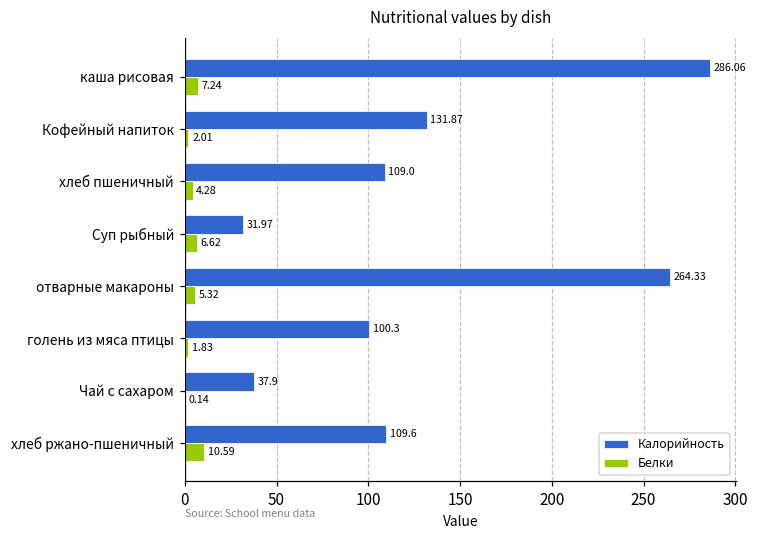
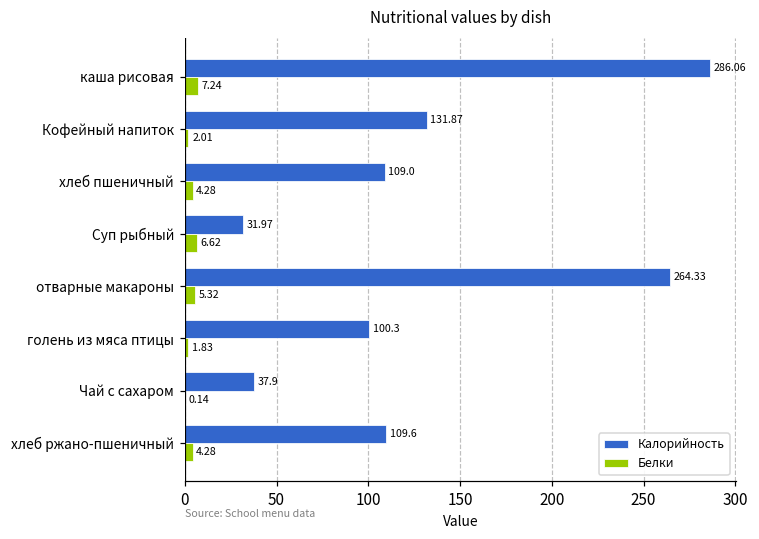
Белки, хлеб ржано-пшеничный: 10.59 -> 4.28
